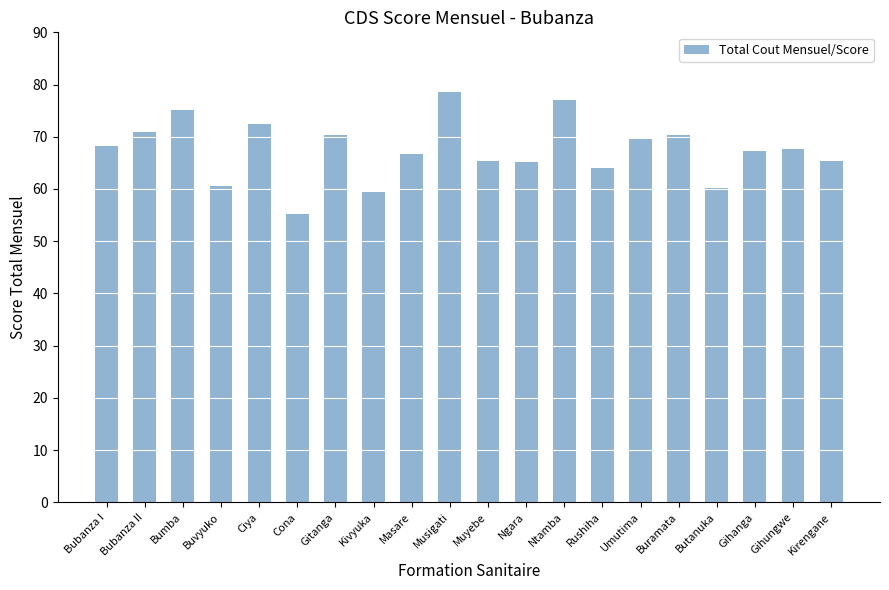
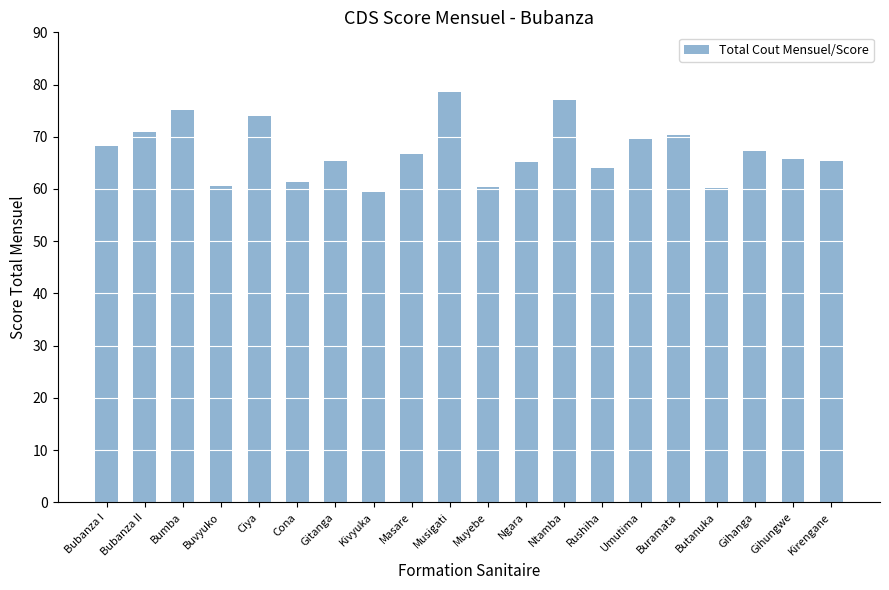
Ciya: 72 -> 74
Cona: 55 -> 61
Gitanga: 70 -> 65
Muyebe: 65 -> 60
Gihungwe: 68 -> 66
